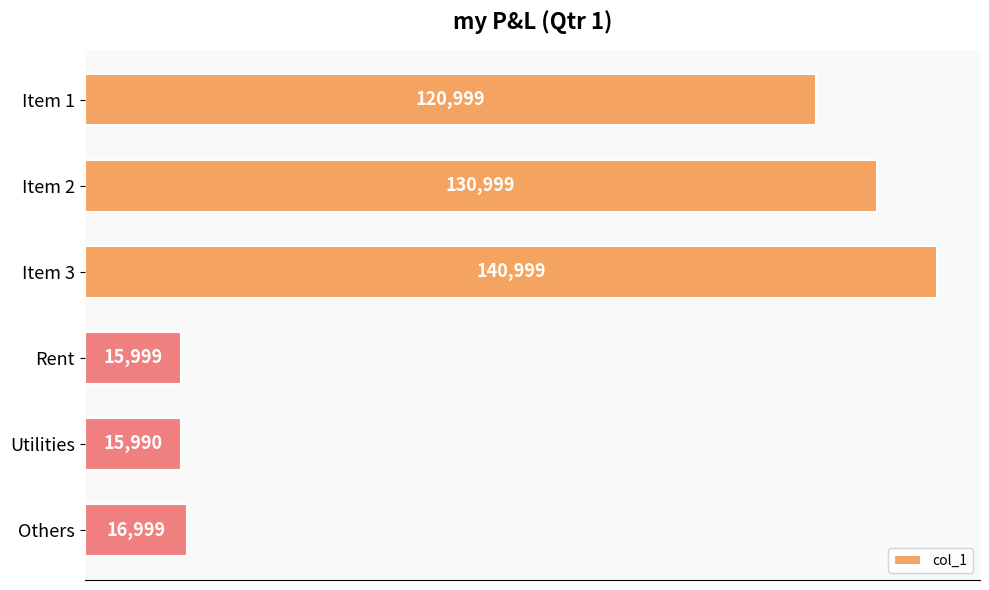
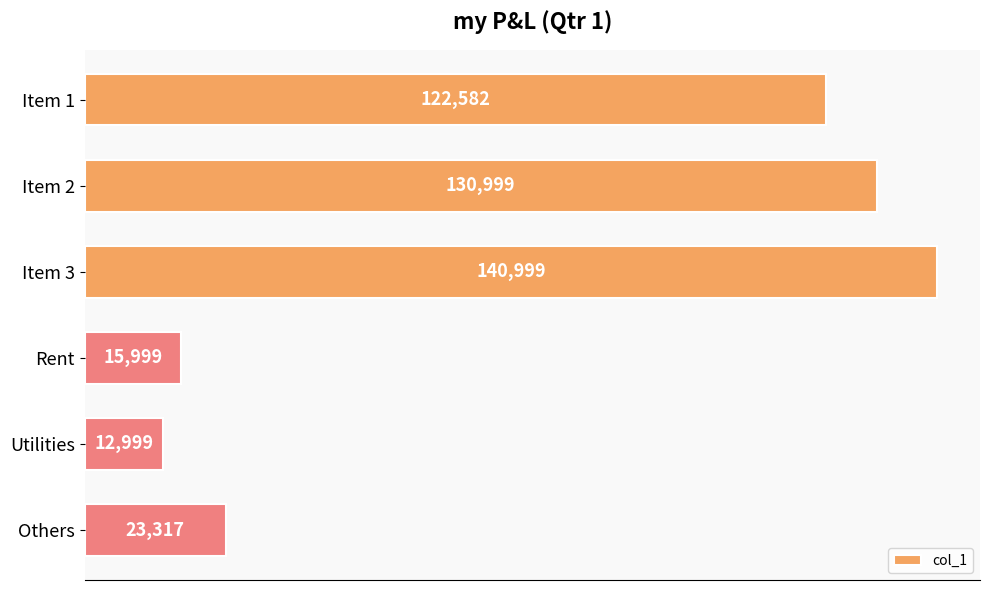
Item 1: 120,999 -> 122,582
Utilities: 15,990 -> 12,999
Others: 16,999 -> 23,317
